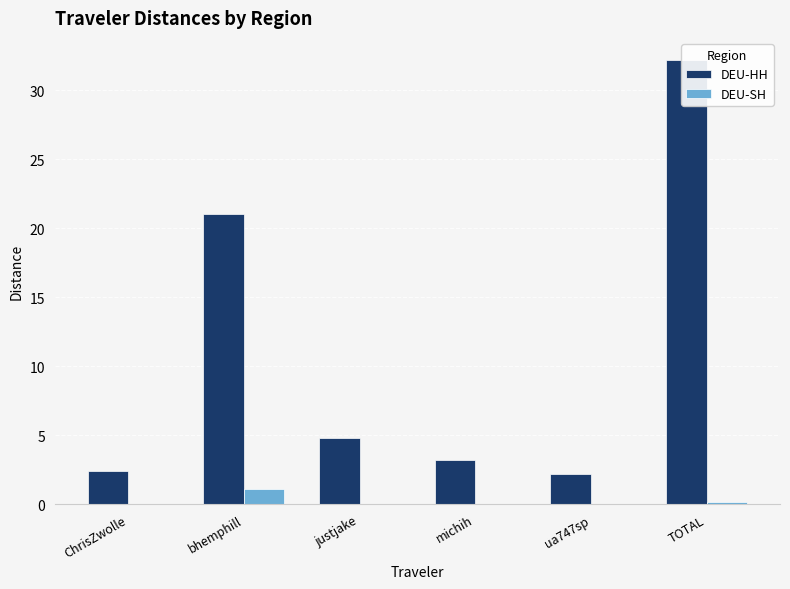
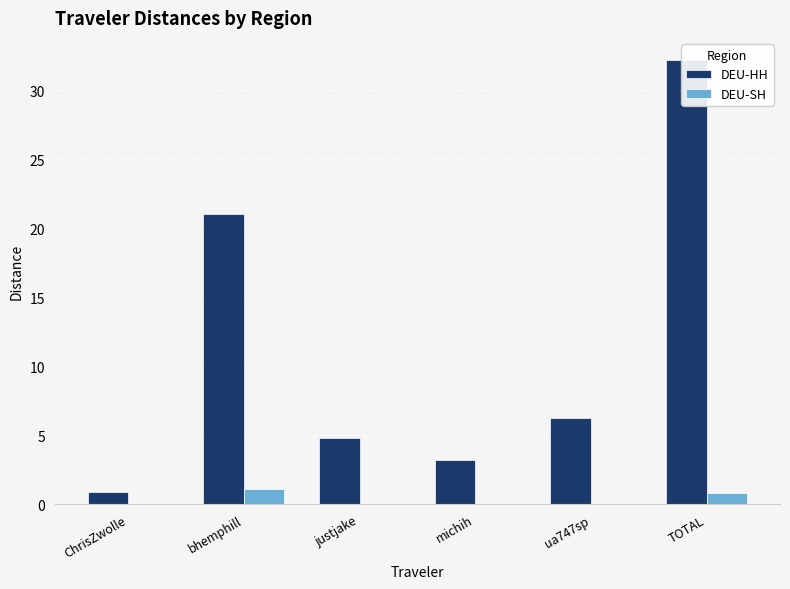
DEU-HH, ChrisZwolle: 2.4 -> 0.9
DEU-HH, ua747sp: 2.2 -> 6.3
DEU-SH, TOTAL: 0.2 -> 0.8
